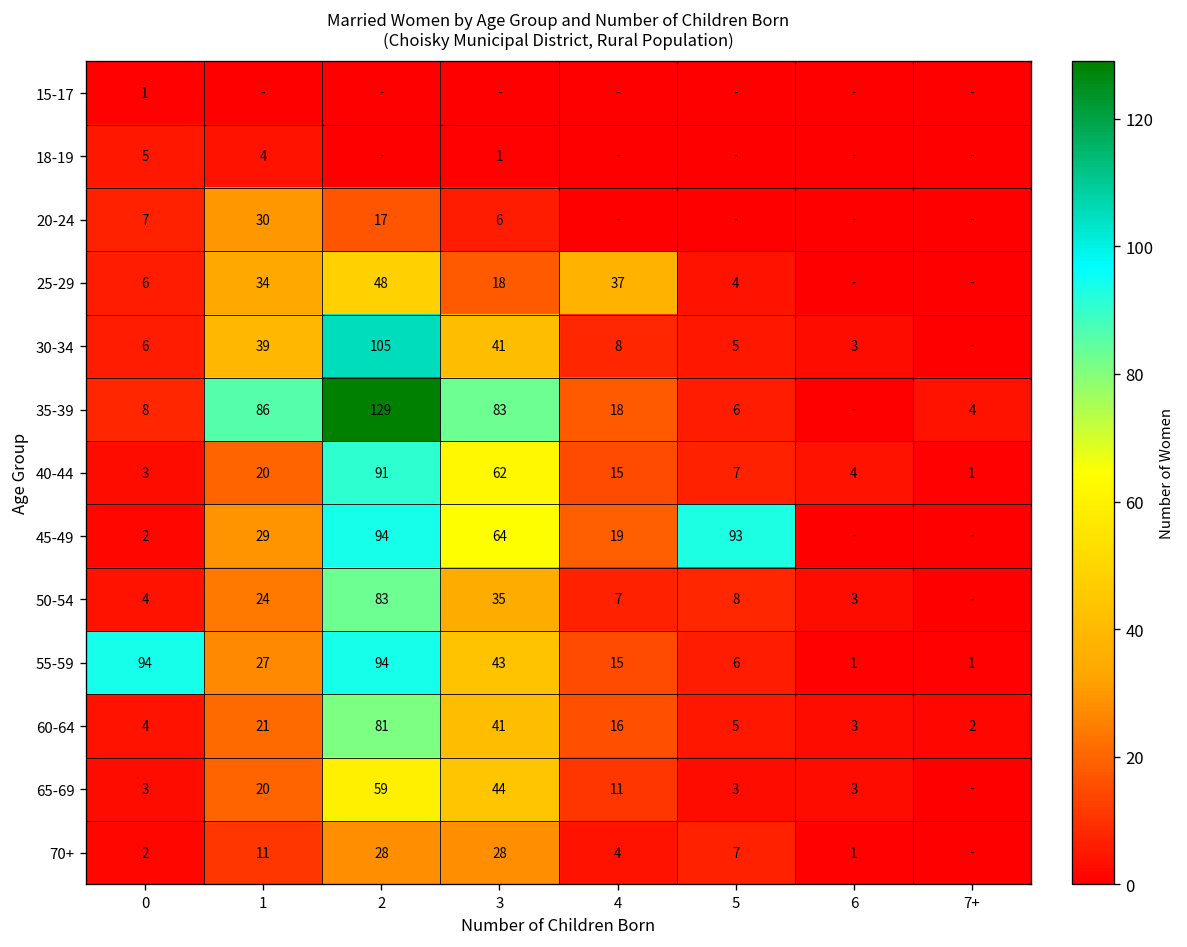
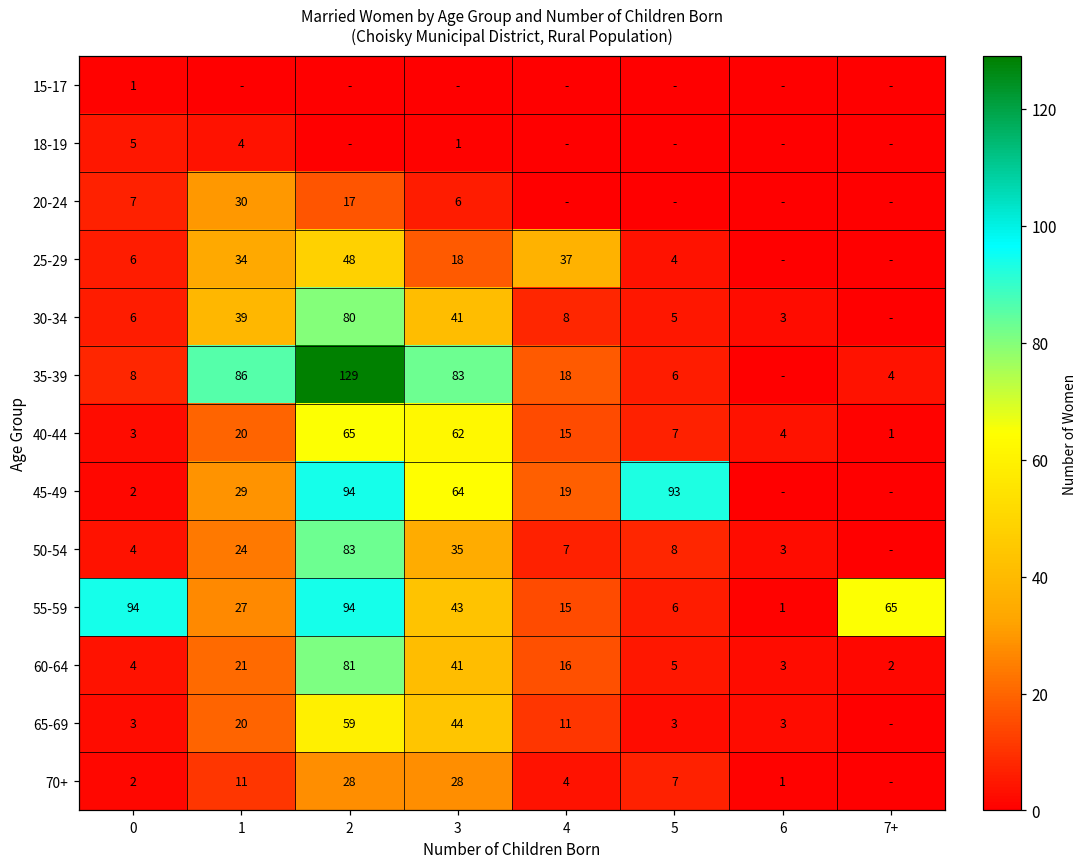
30-34, 2: 105 -> 80
40-44, 2: 91 -> 65
55-59, 7+: 1 -> 65
